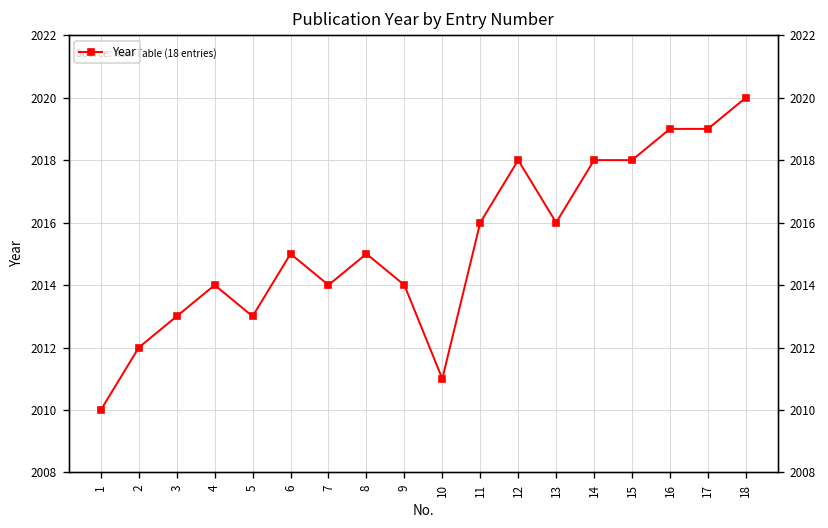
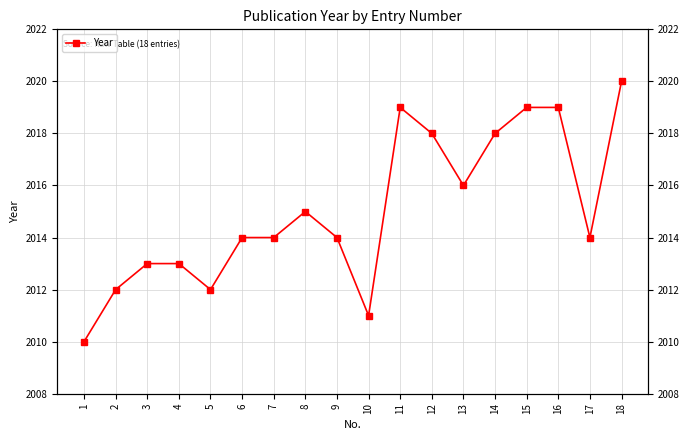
4: 2014 -> 2013
5: 2013 -> 2012
6: 2015 -> 2014
11: 2016 -> 2019
15: 2018 -> 2019
17: 2019 -> 2014
